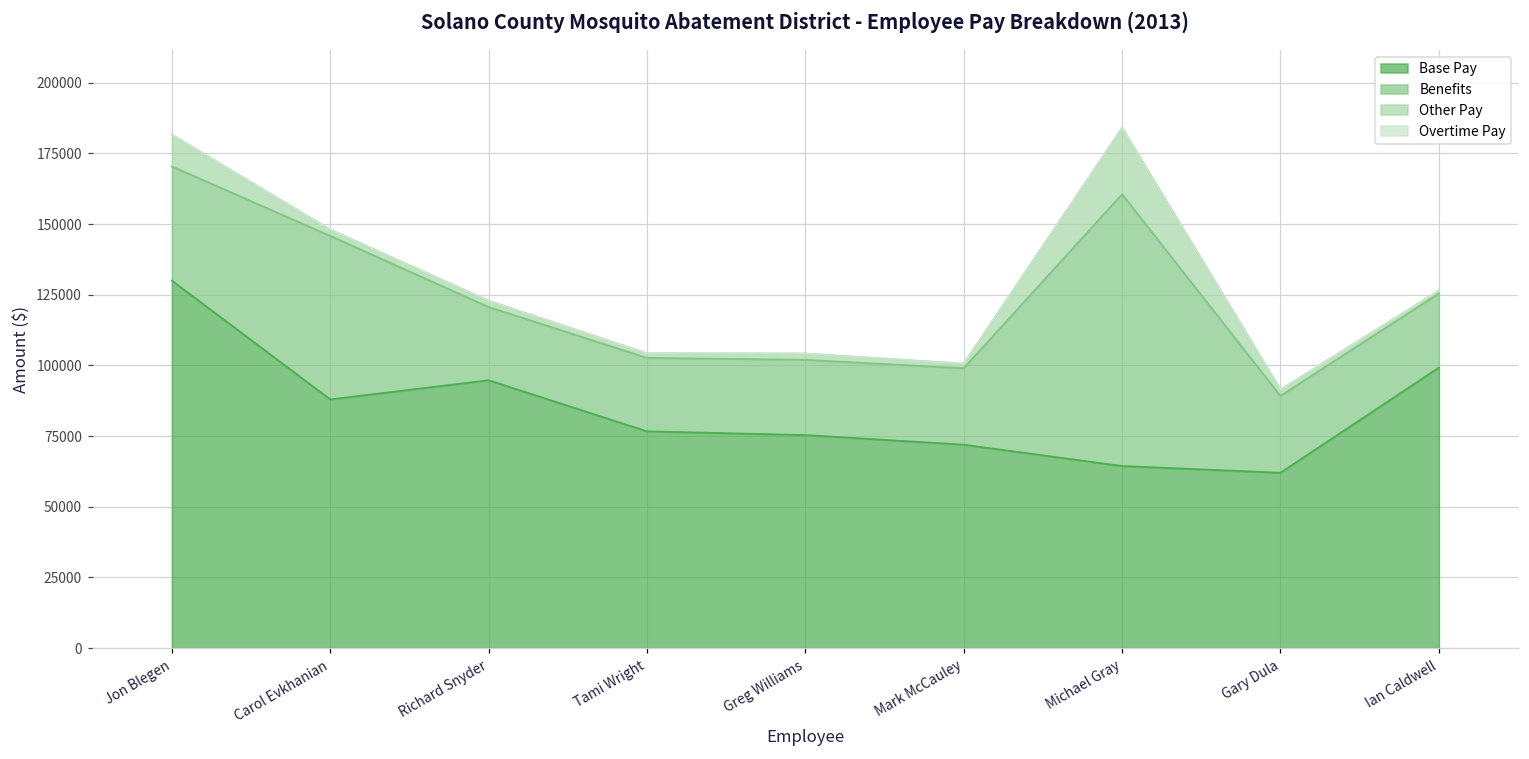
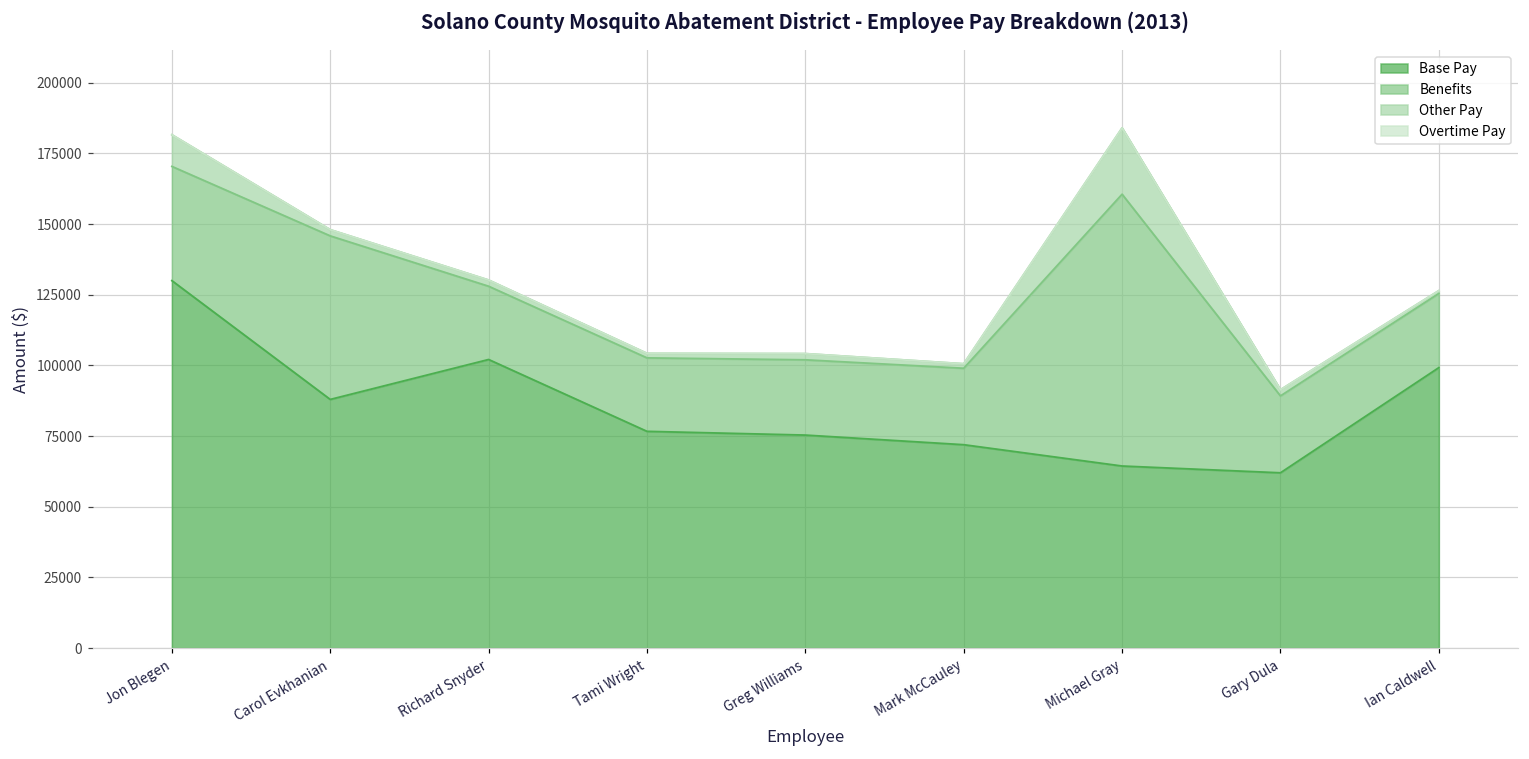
Base Pay, Richard Snyder: 95000 -> 102000
